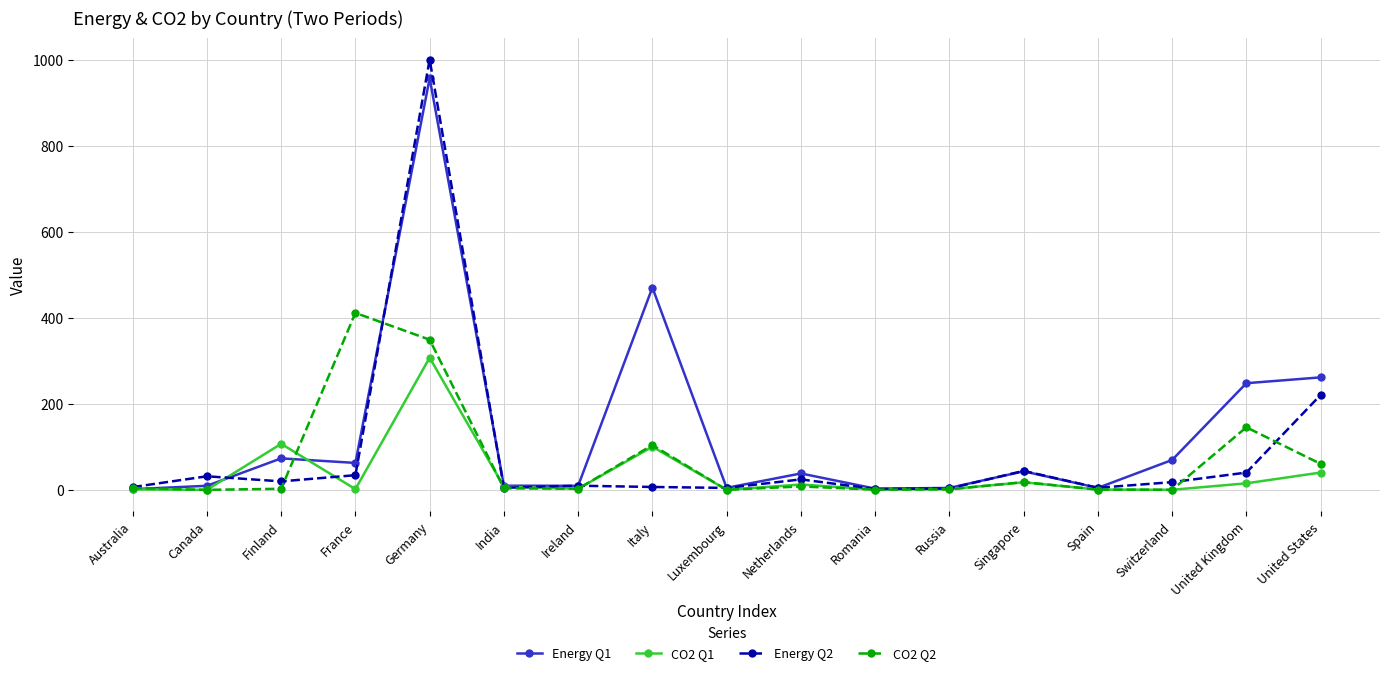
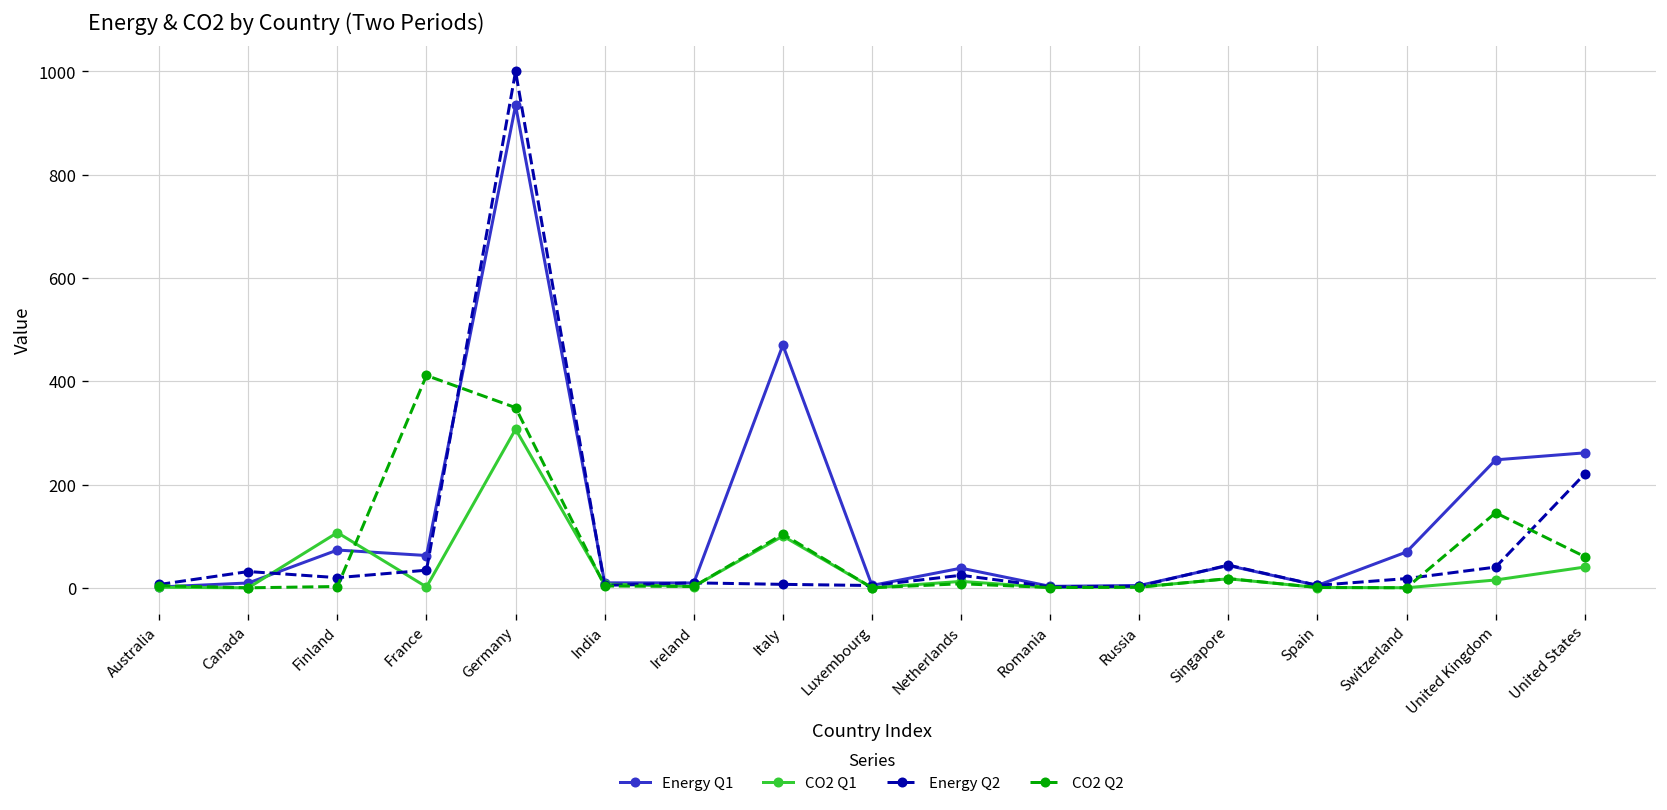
Energy Q1, Germany: 960 -> 930
